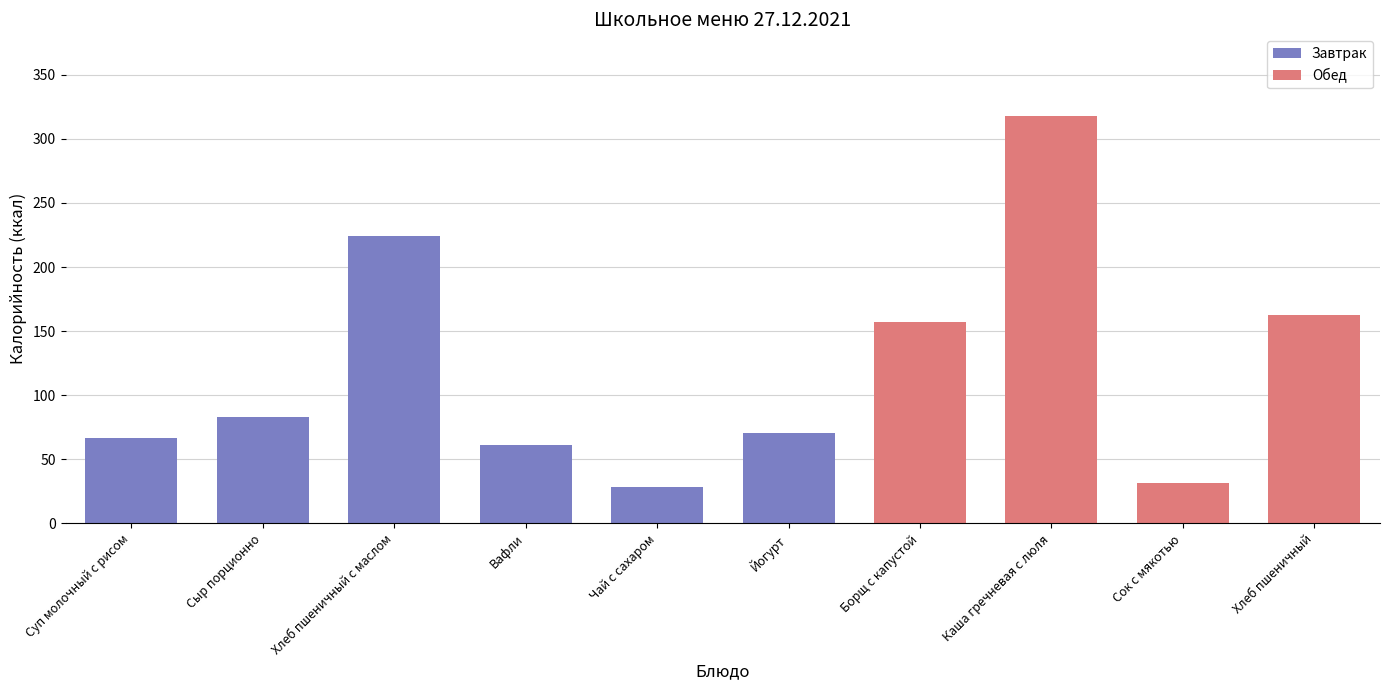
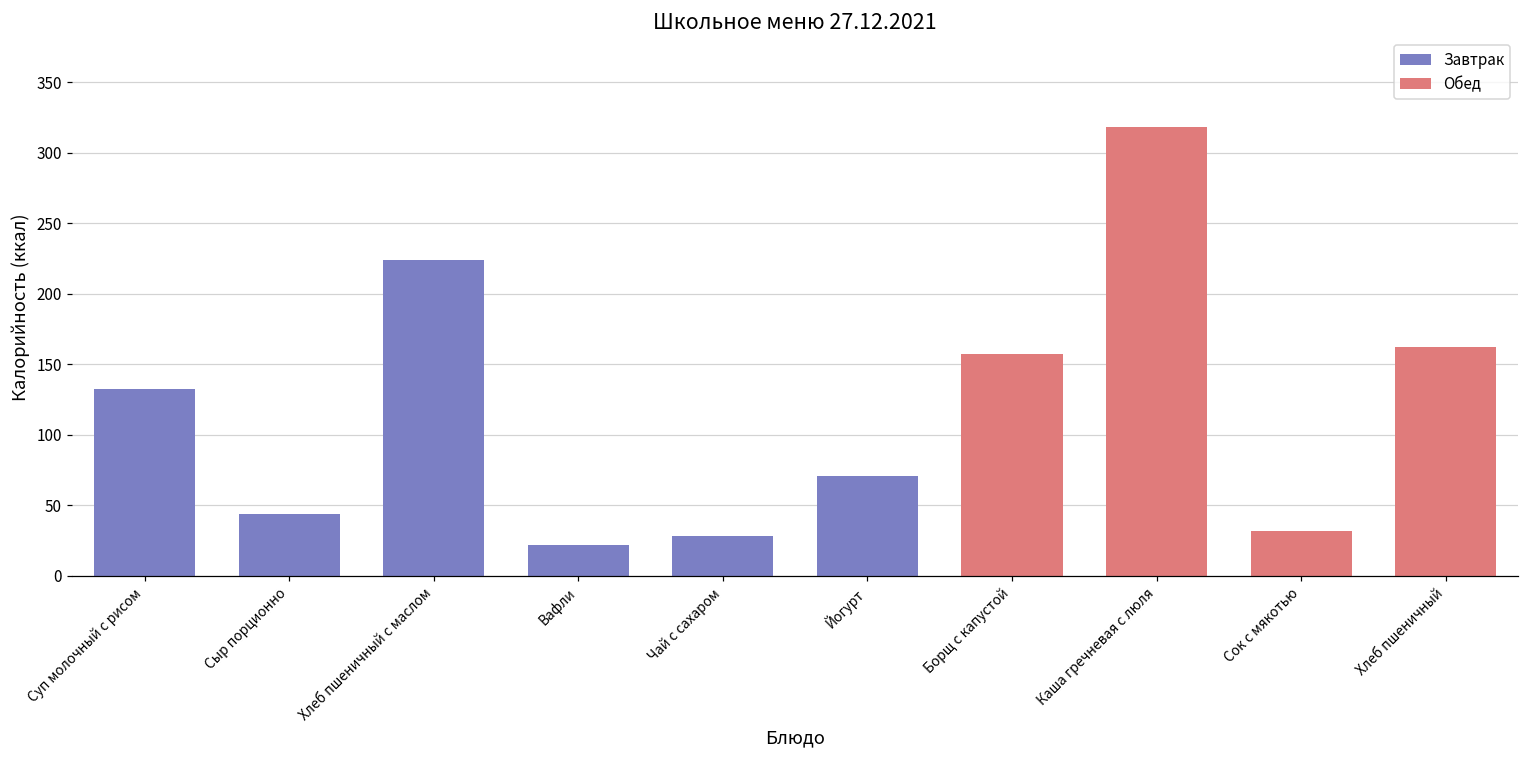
Суп молочный с рисом: 67 -> 132
Сыр порционно: 83 -> 44
Вафли: 61 -> 21
